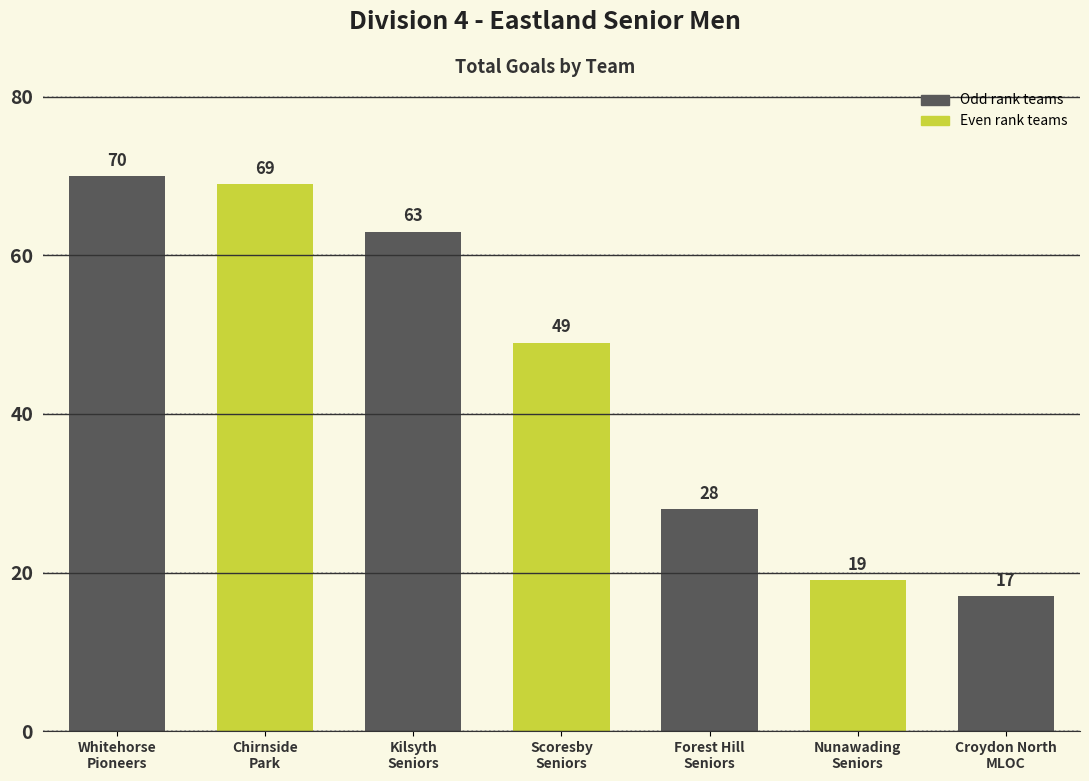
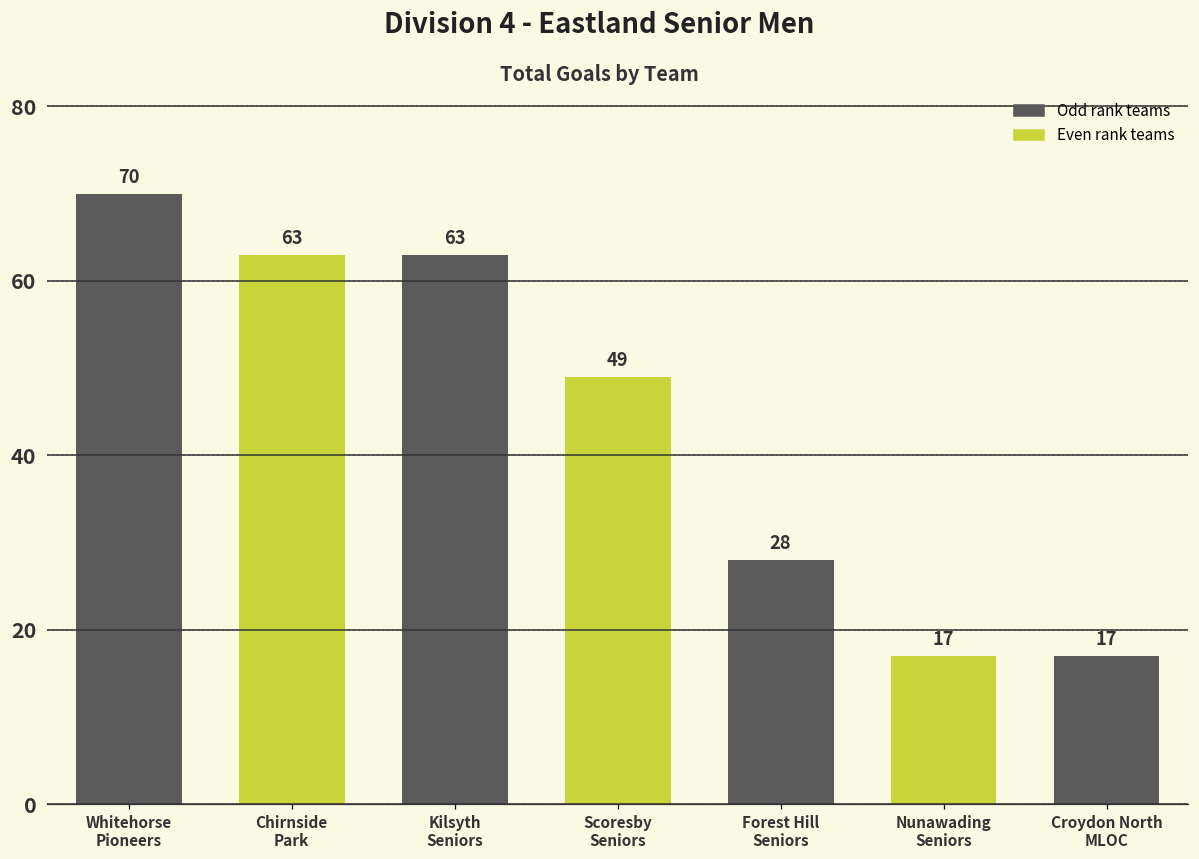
Chirnside Park: 69 -> 63
Nunawading Seniors: 19 -> 17
